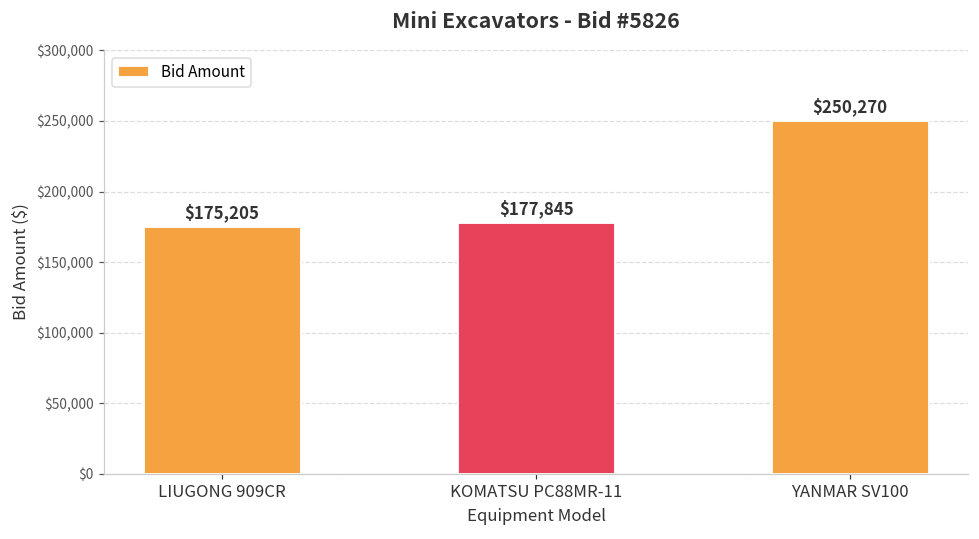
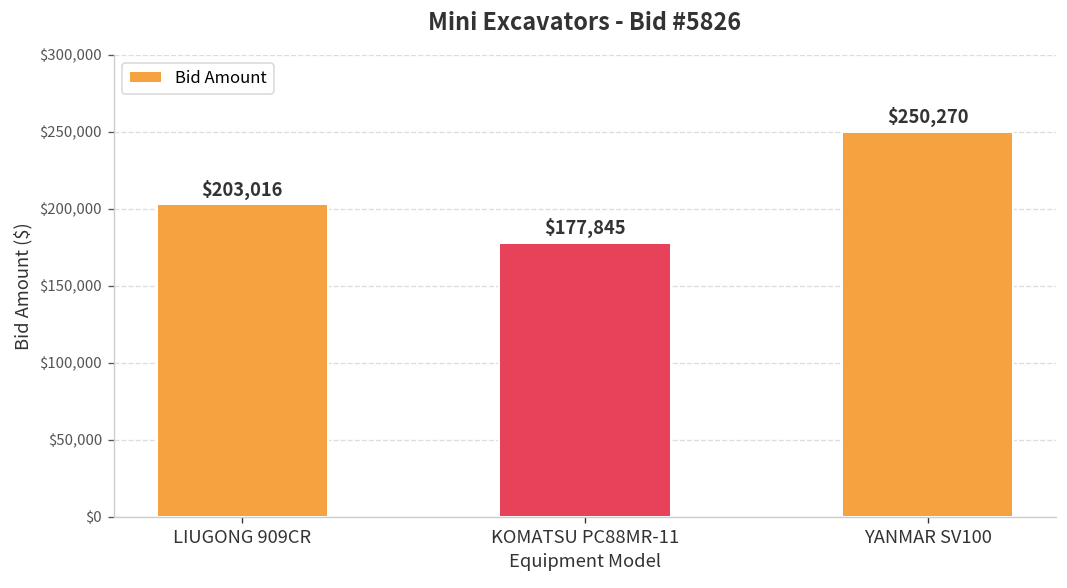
LIUGONG 909CR: $175,205 -> $203,016
